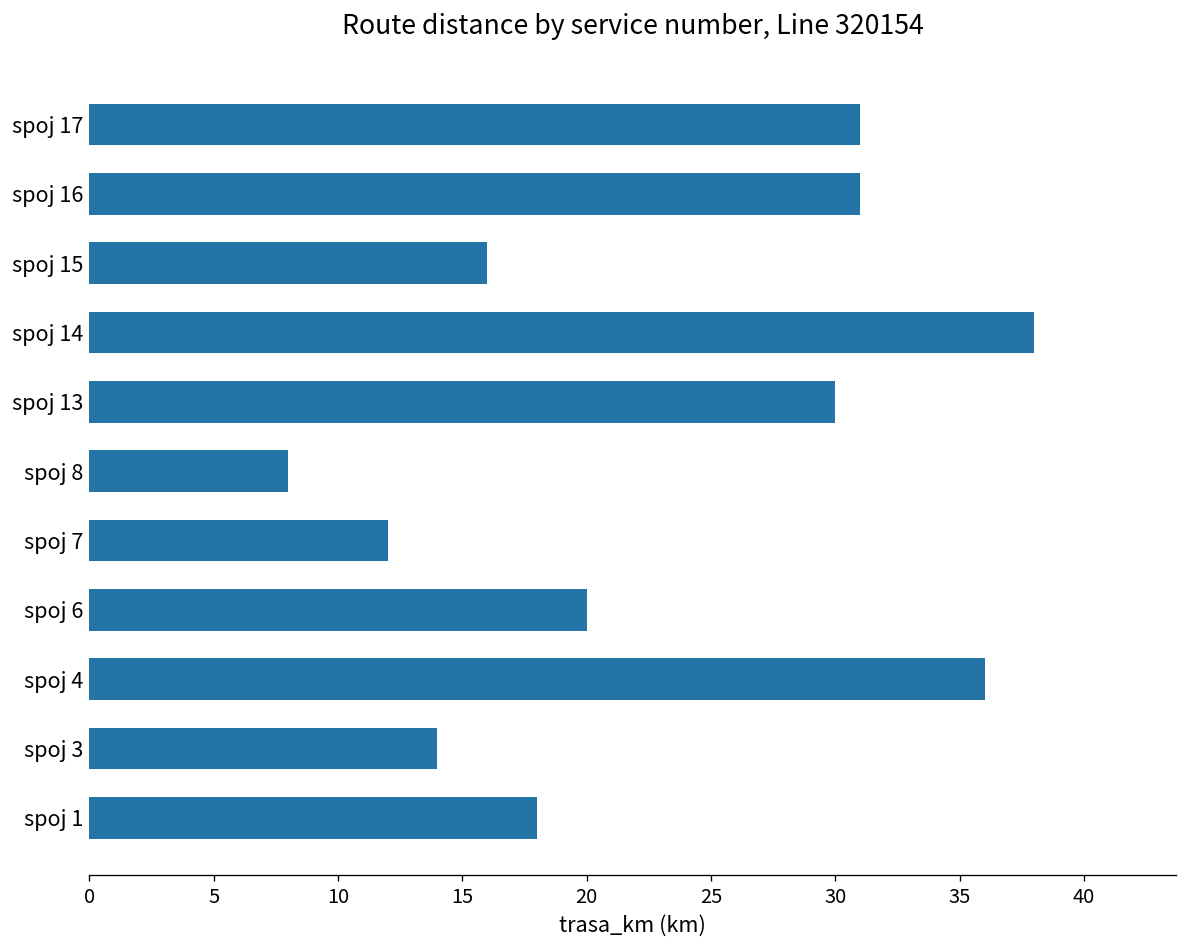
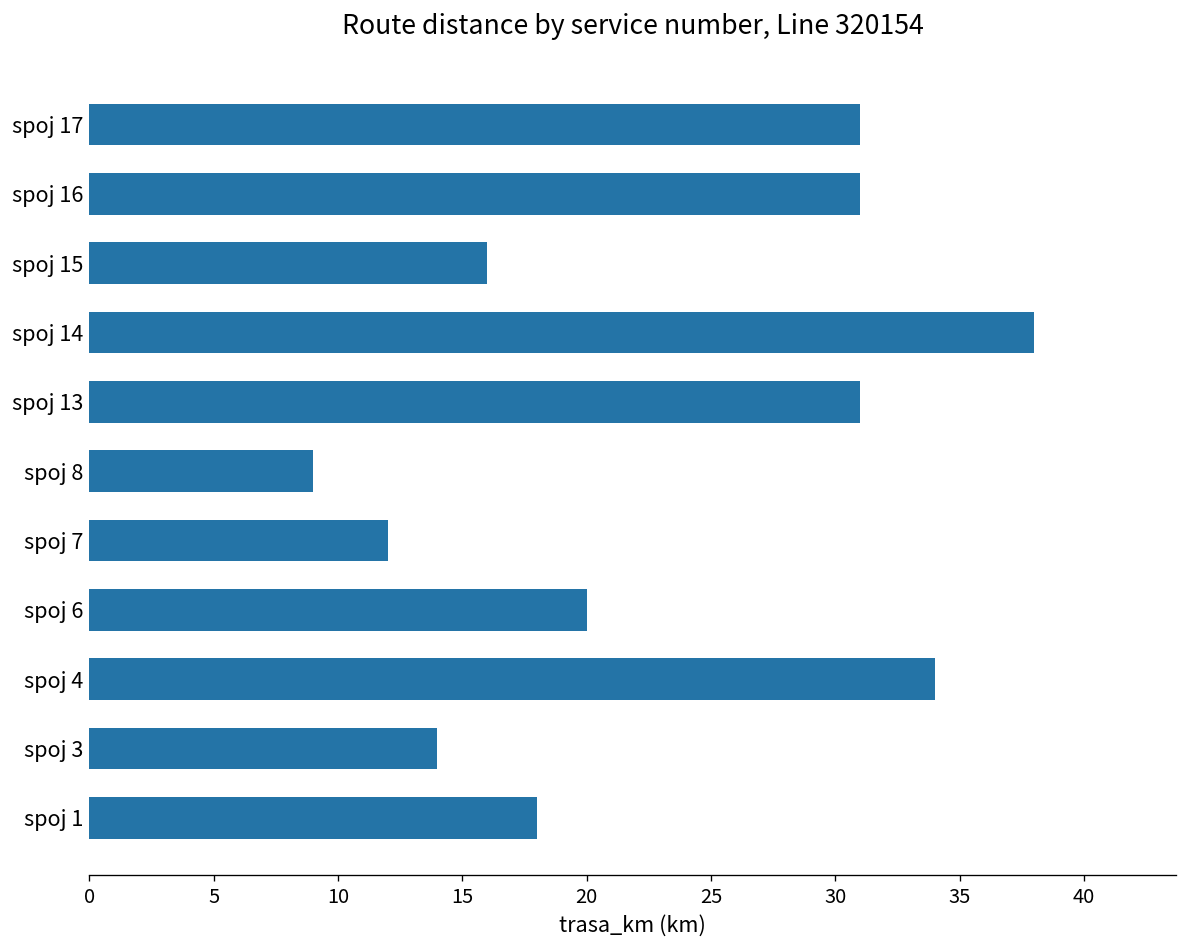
spoj 13: 30 -> 31
spoj 8: 8 -> 9
spoj 4: 36 -> 34
